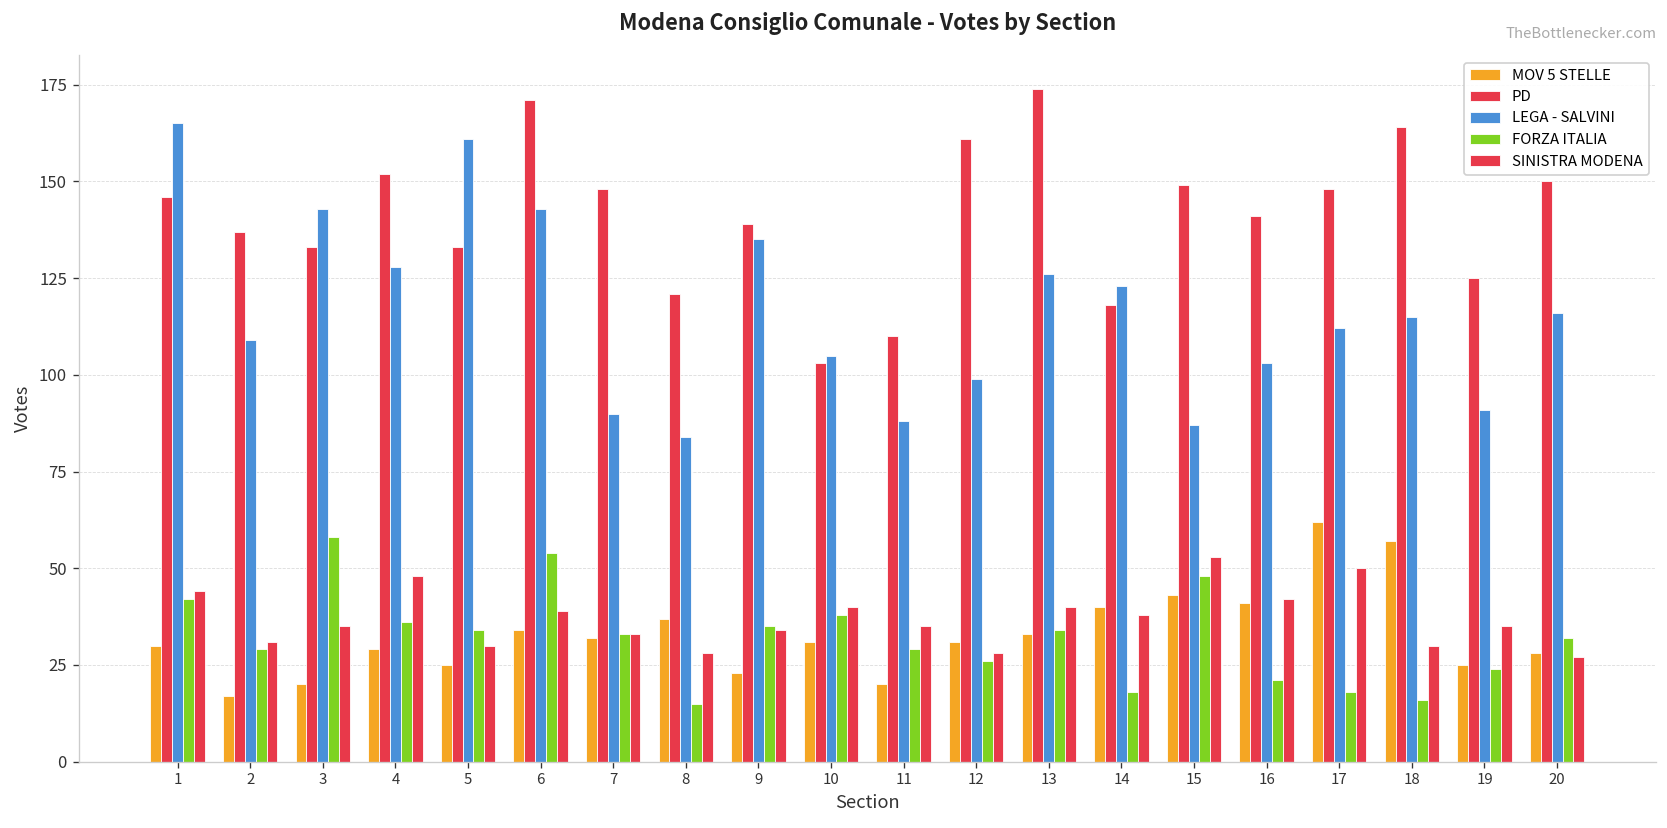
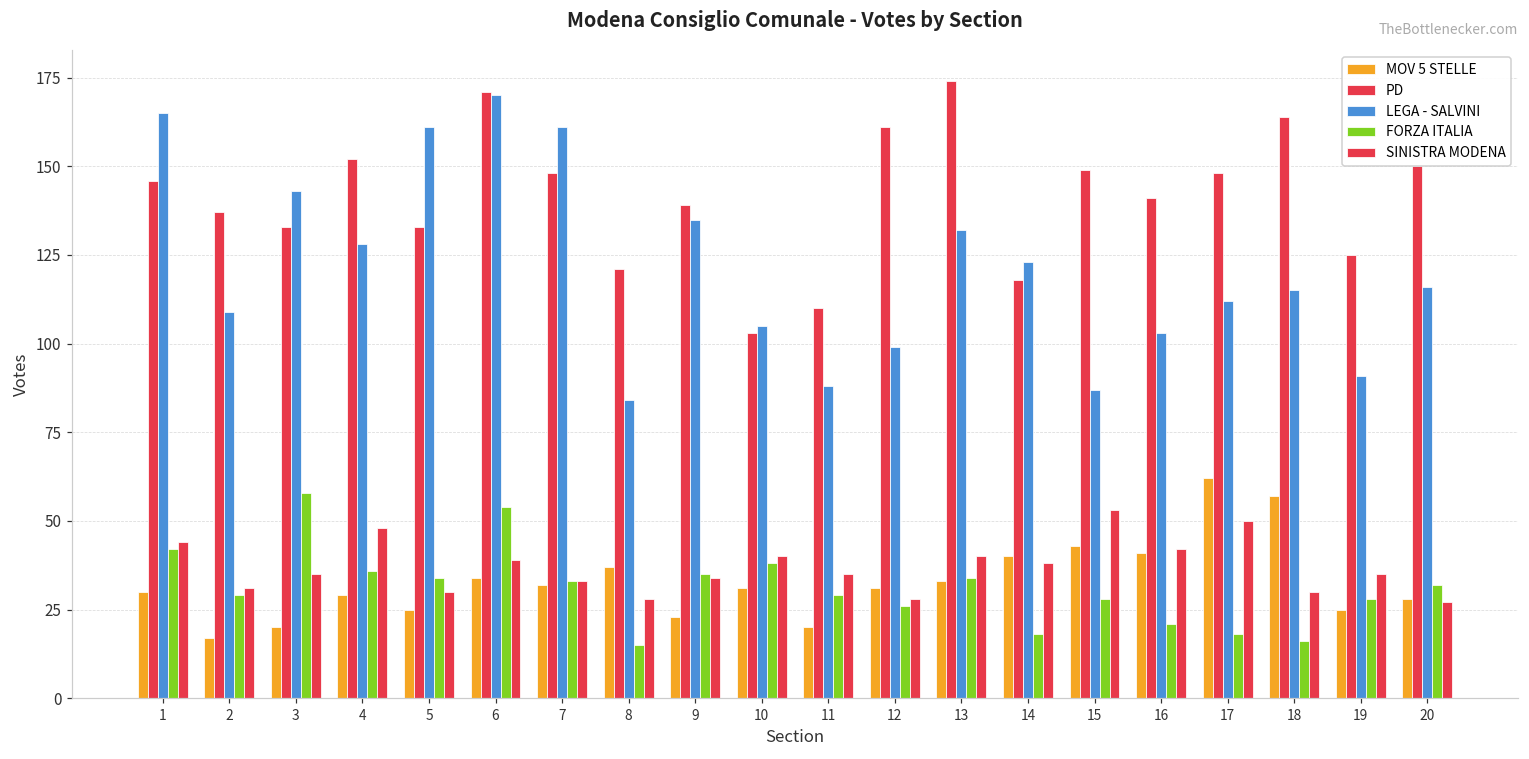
LEGA - SALVINI, 6: 143 -> 170
LEGA - SALVINI, 7: 90 -> 161
LEGA - SALVINI, 13: 126 -> 132
FORZA ITALIA, 15: 48 -> 28
FORZA ITALIA, 19: 24 -> 28
